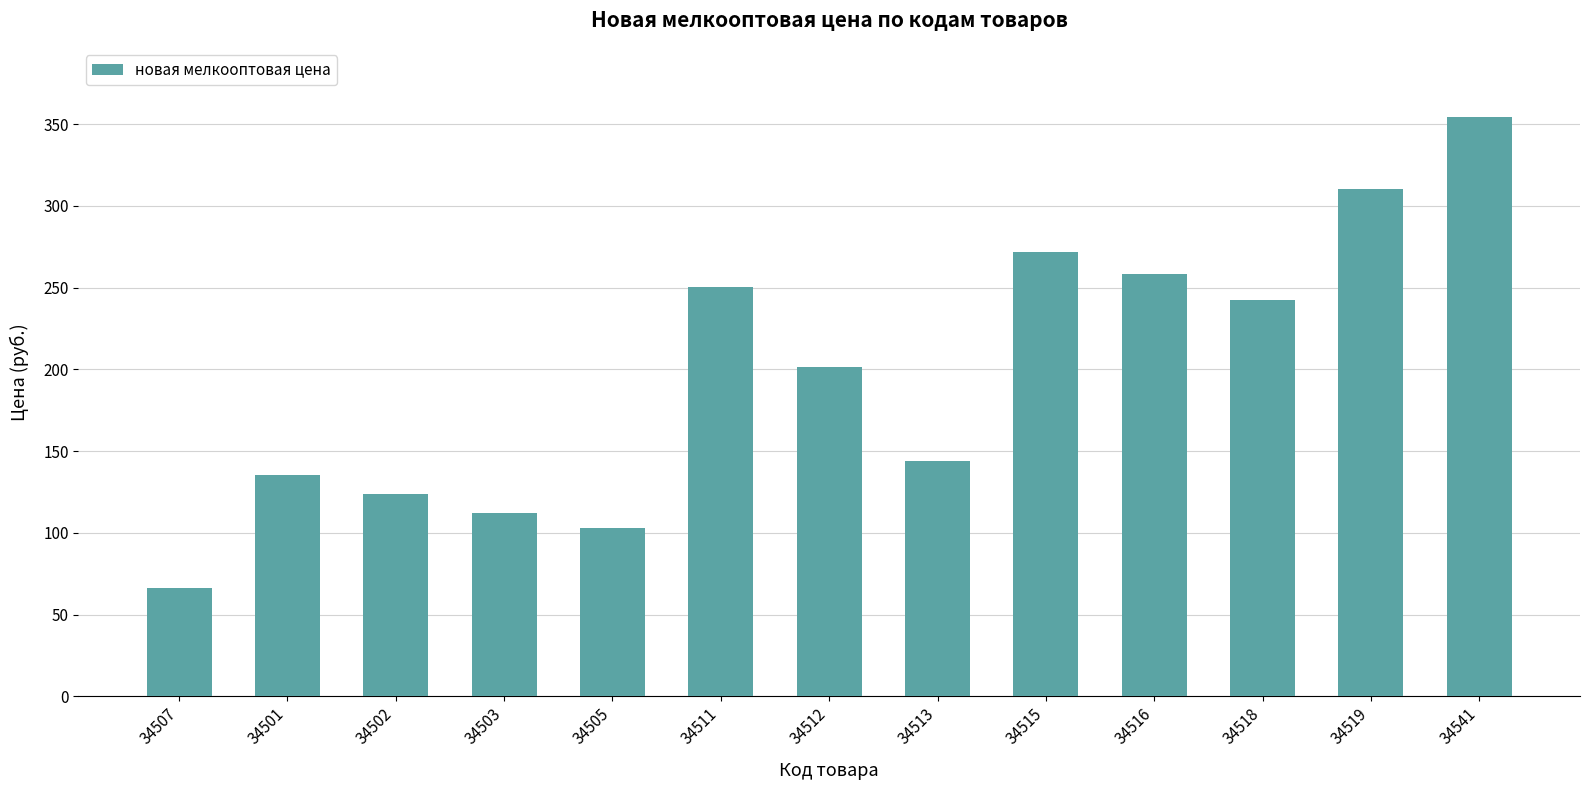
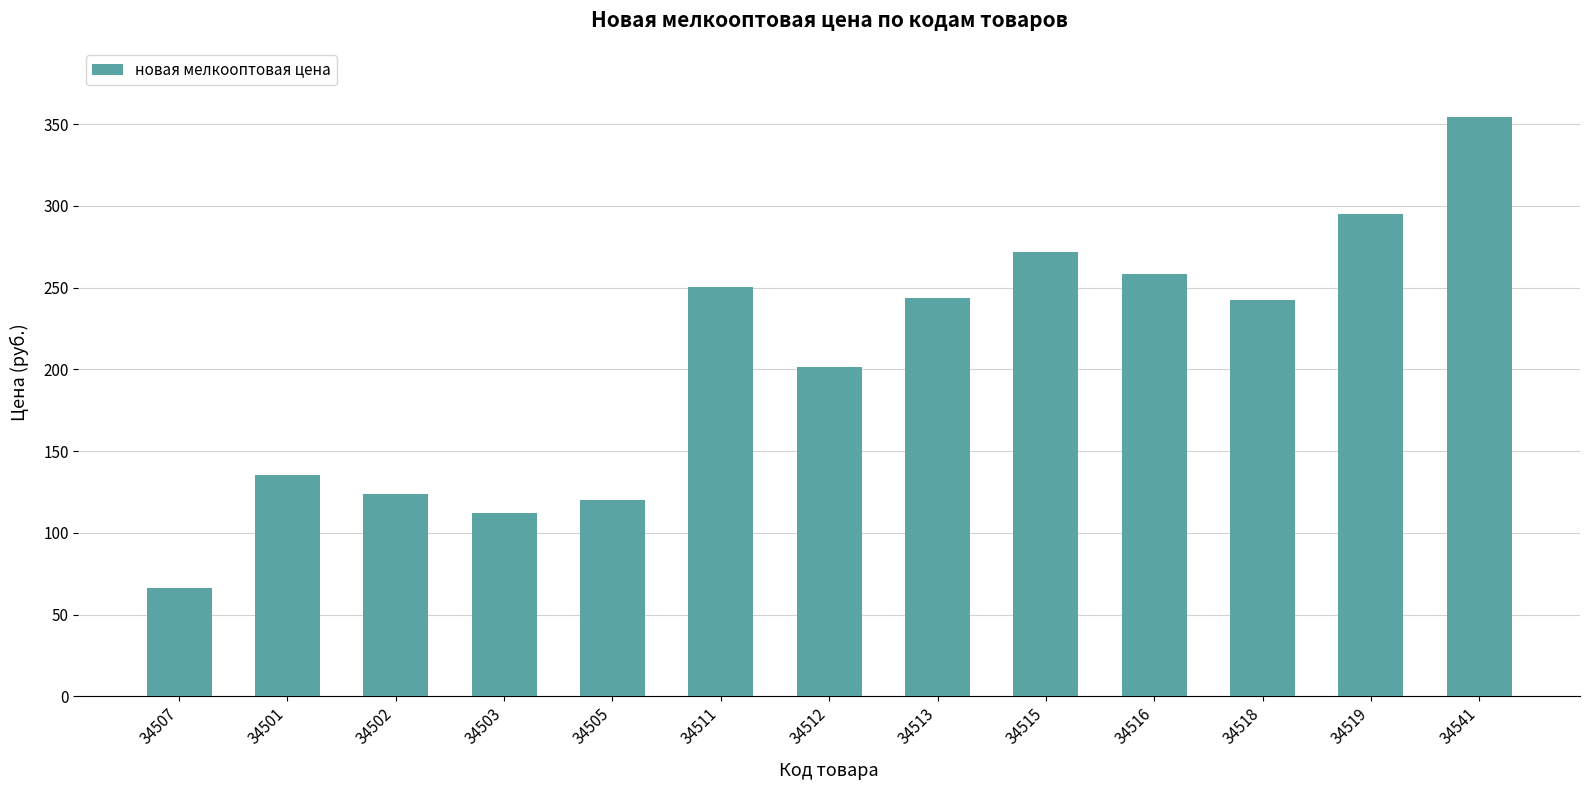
34505: 103 -> 120
34513: 144 -> 244
34519: 310 -> 295
